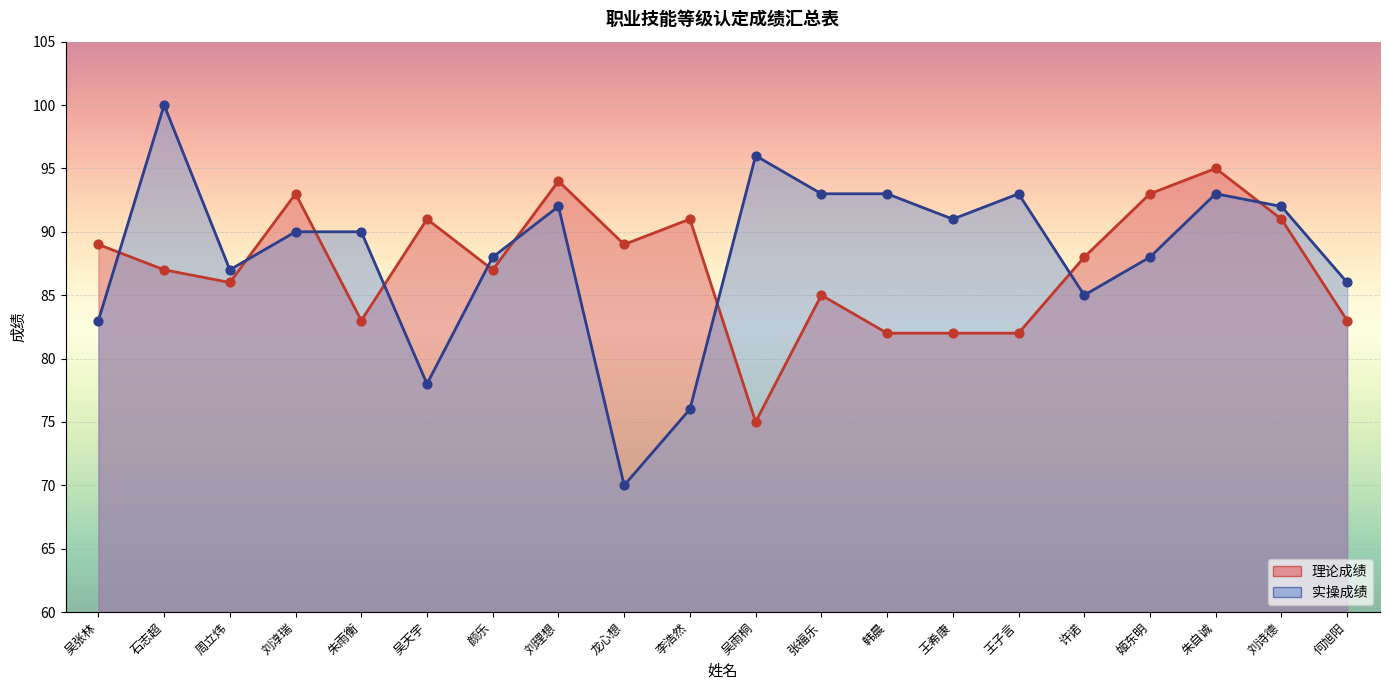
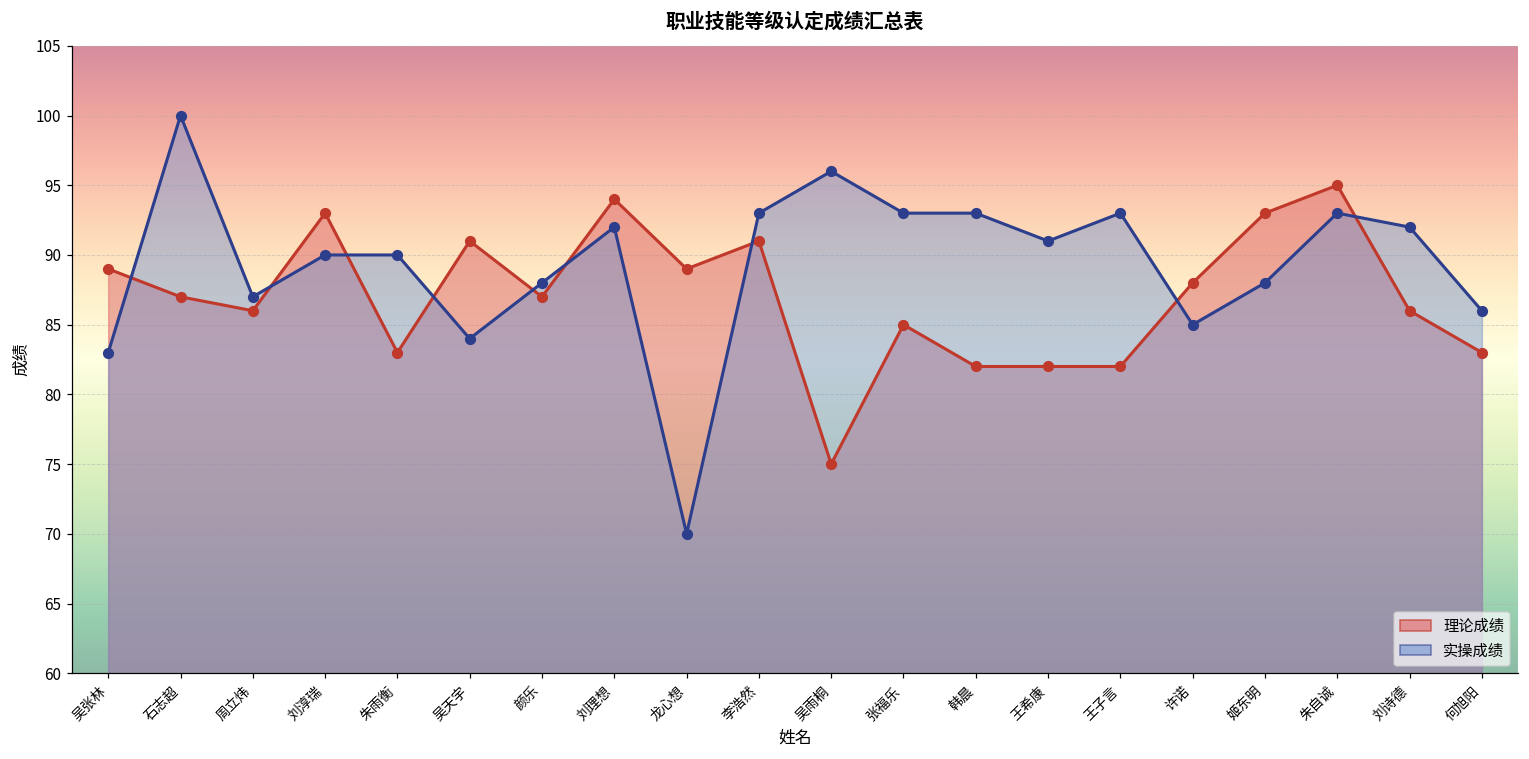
实操成绩, 吴天宇: 78 -> 84
实操成绩, 李浩然: 76 -> 93
理论成绩, 刘诗德: 91 -> 86
